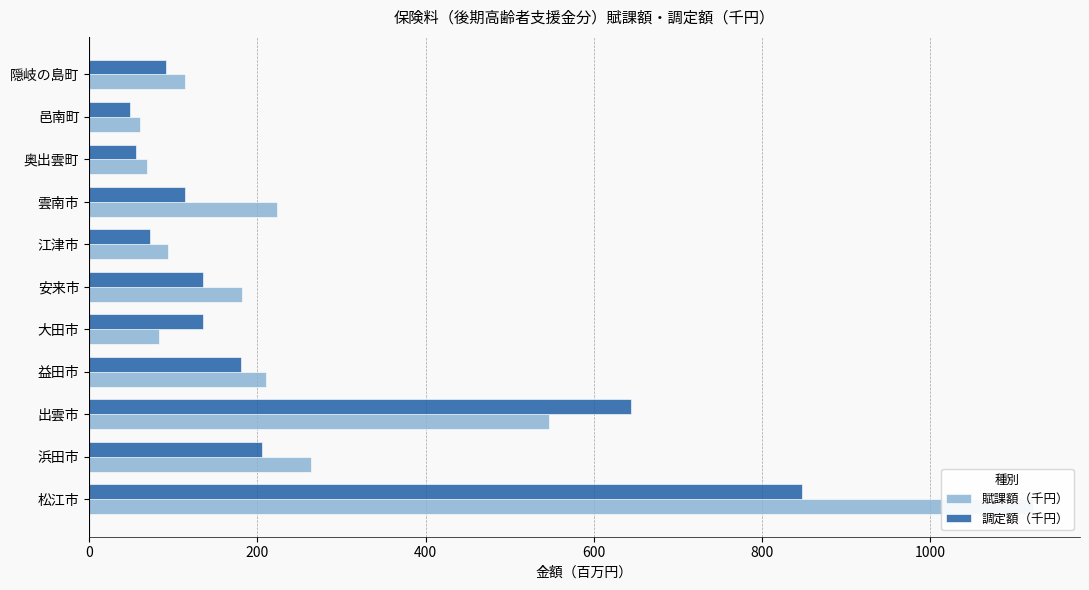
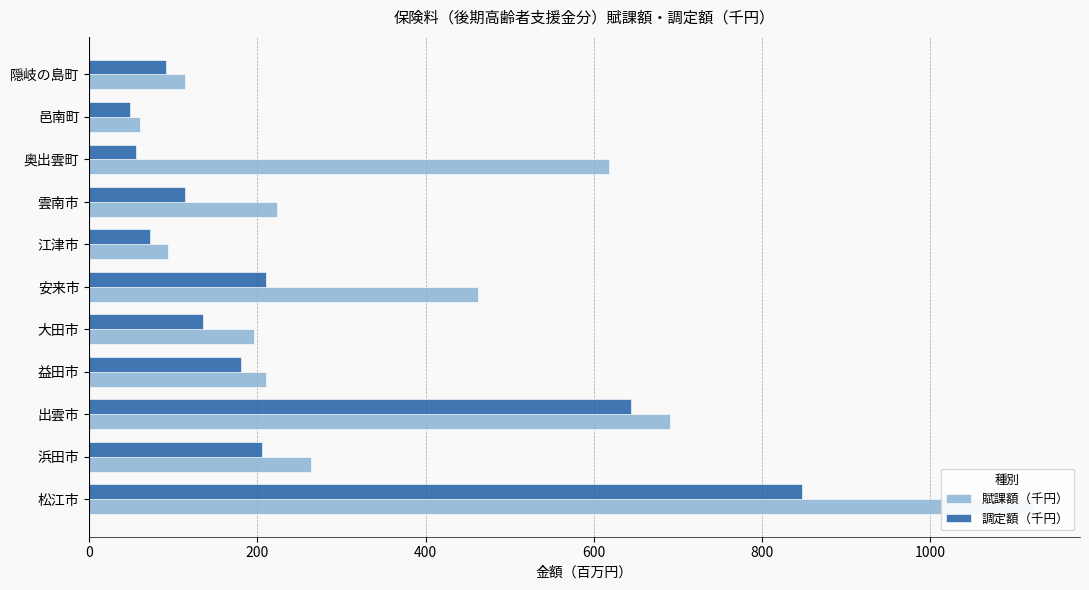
賦課額（千円）, 奥出雲町: 70 -> 620
調定額（千円）, 安来市: 140 -> 210
賦課額（千円）, 安来市: 180 -> 460
賦課額（千円）, 大田市: 80 -> 200
賦課額（千円）, 出雲市: 550 -> 690
